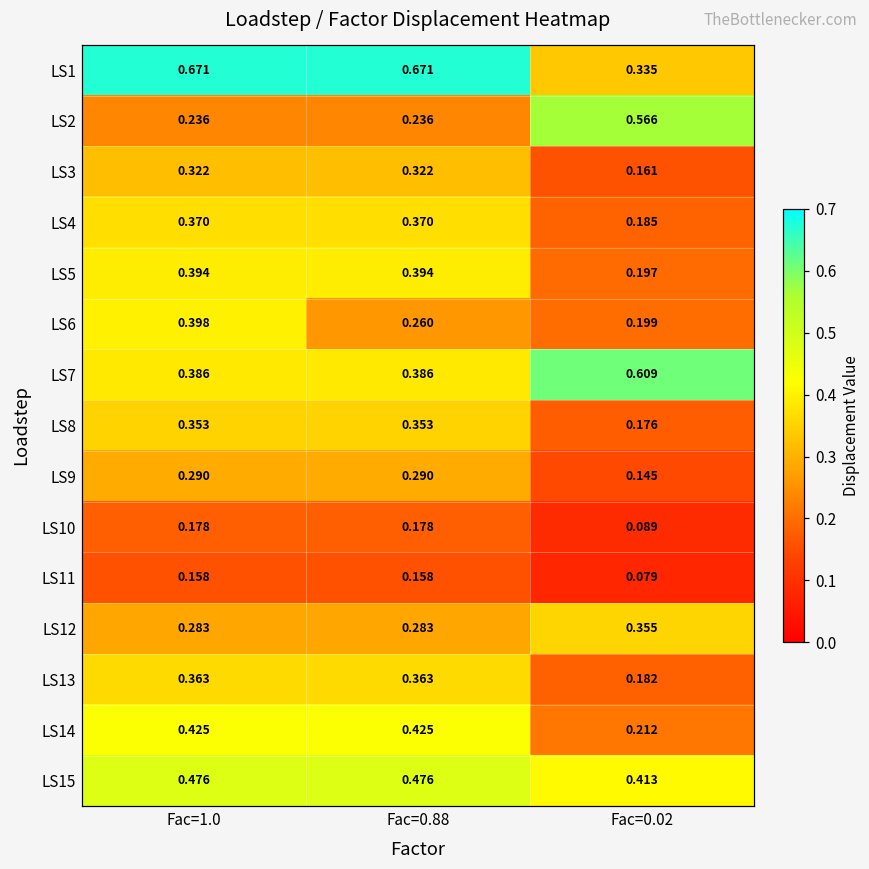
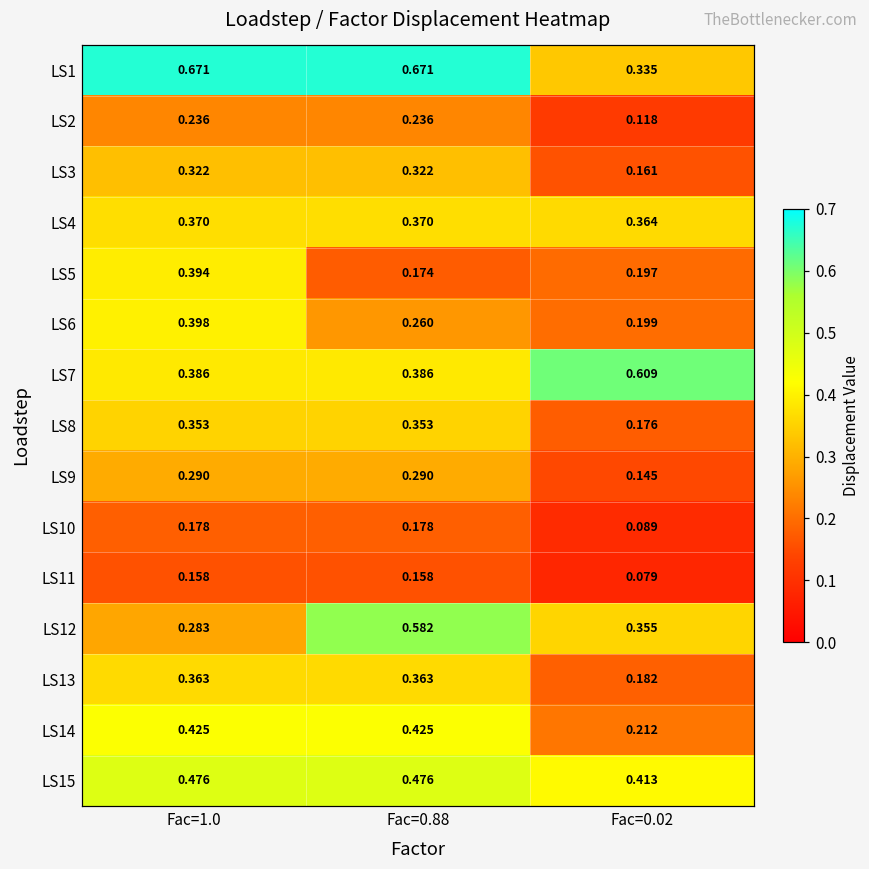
LS2, Fac=0.02: 0.566 -> 0.118
LS4, Fac=0.02: 0.185 -> 0.364
LS5, Fac=0.88: 0.394 -> 0.174
LS12, Fac=0.88: 0.283 -> 0.582
